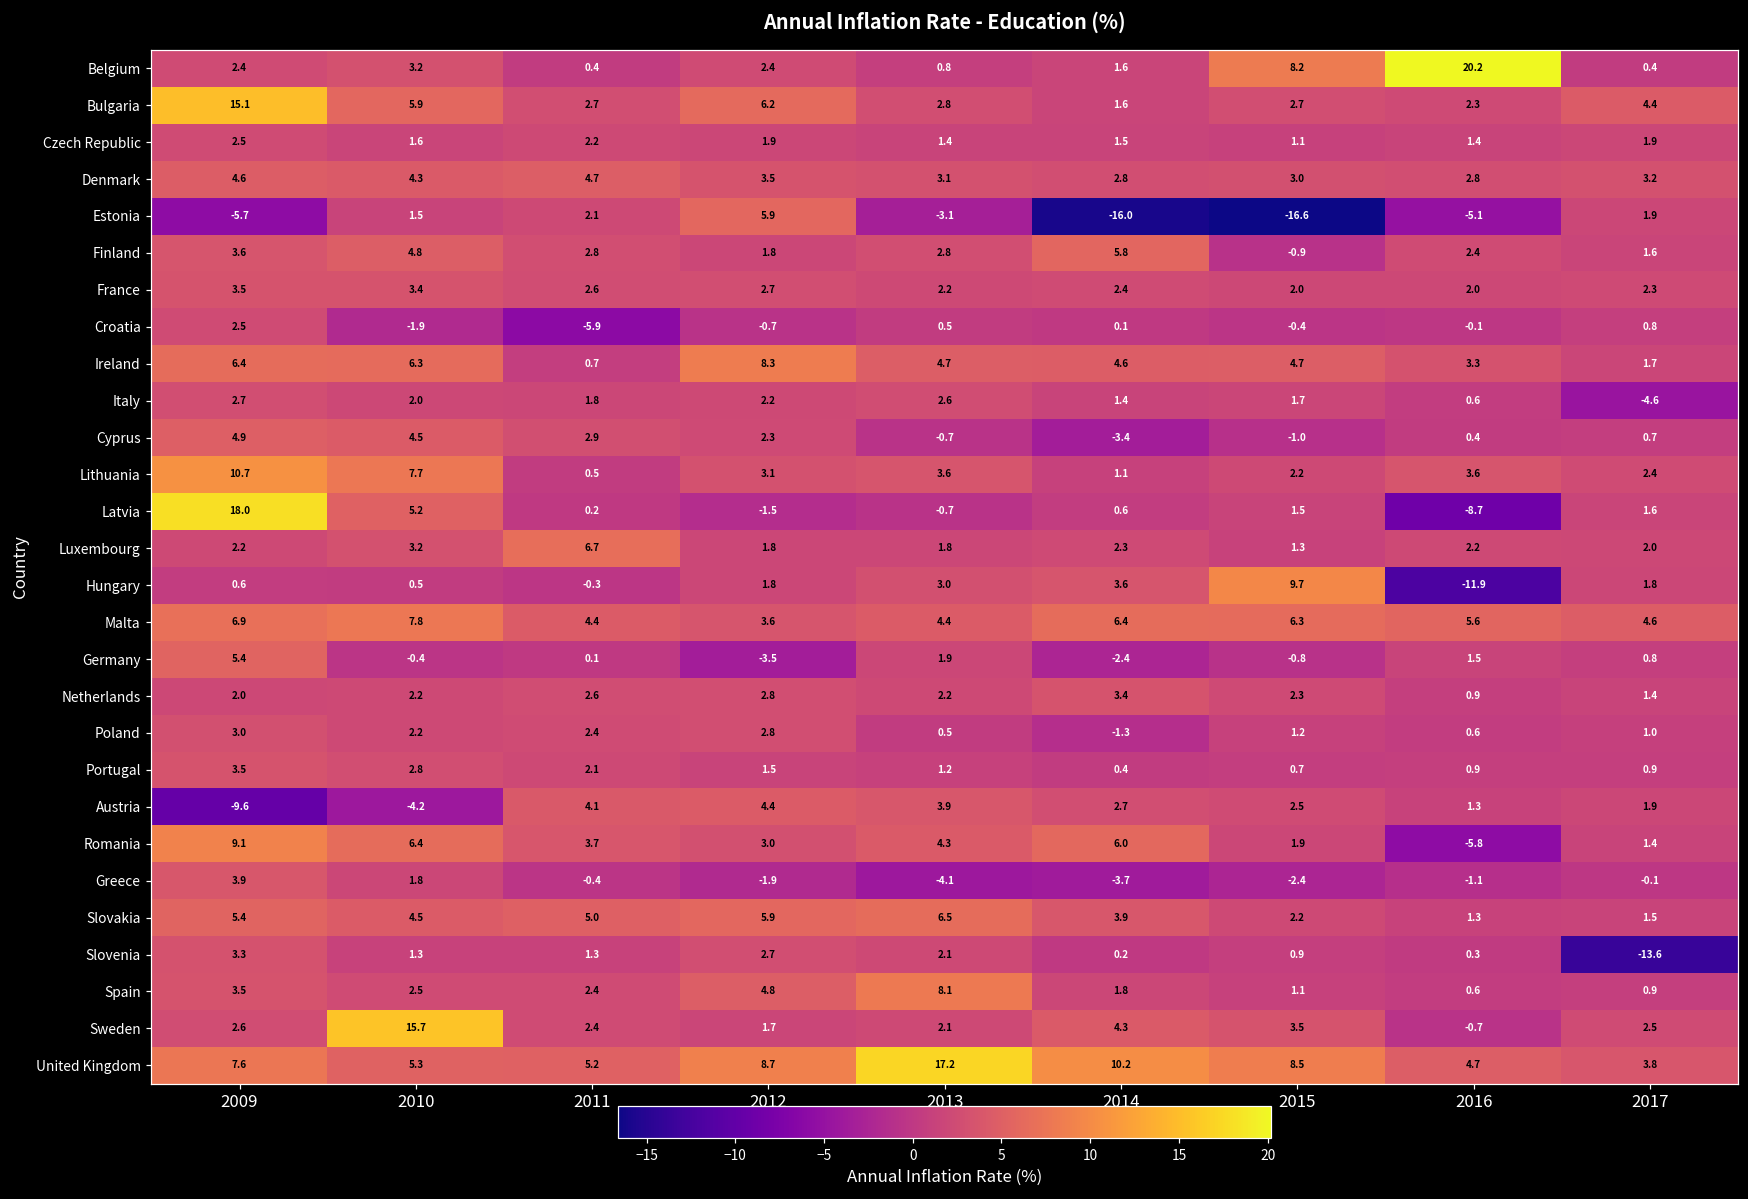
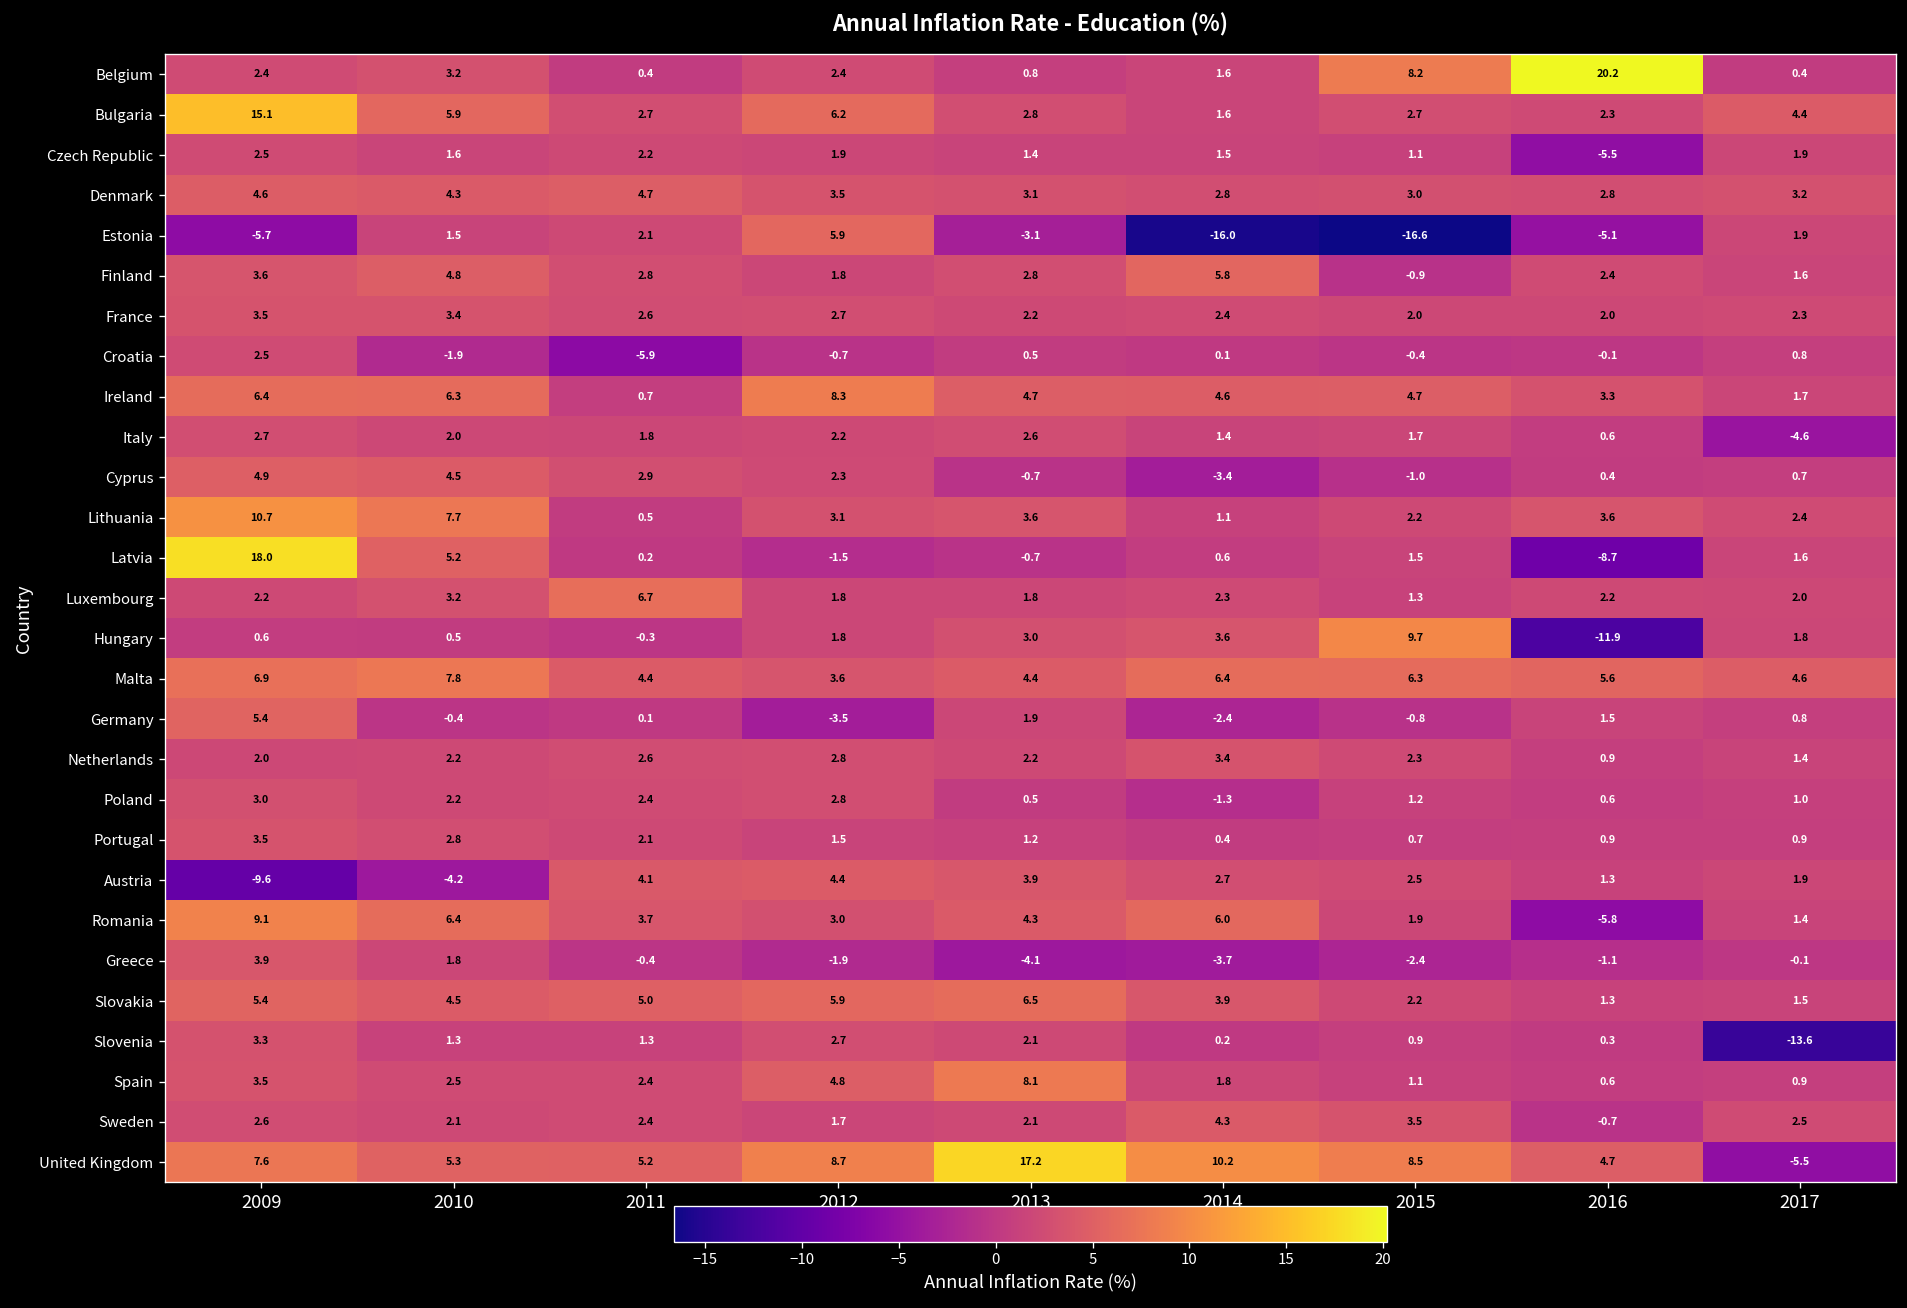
Czech Republic, 2016: 1.4 -> -5.5
Sweden, 2010: 15.7 -> 2.1
United Kingdom, 2017: 3.8 -> -5.5
